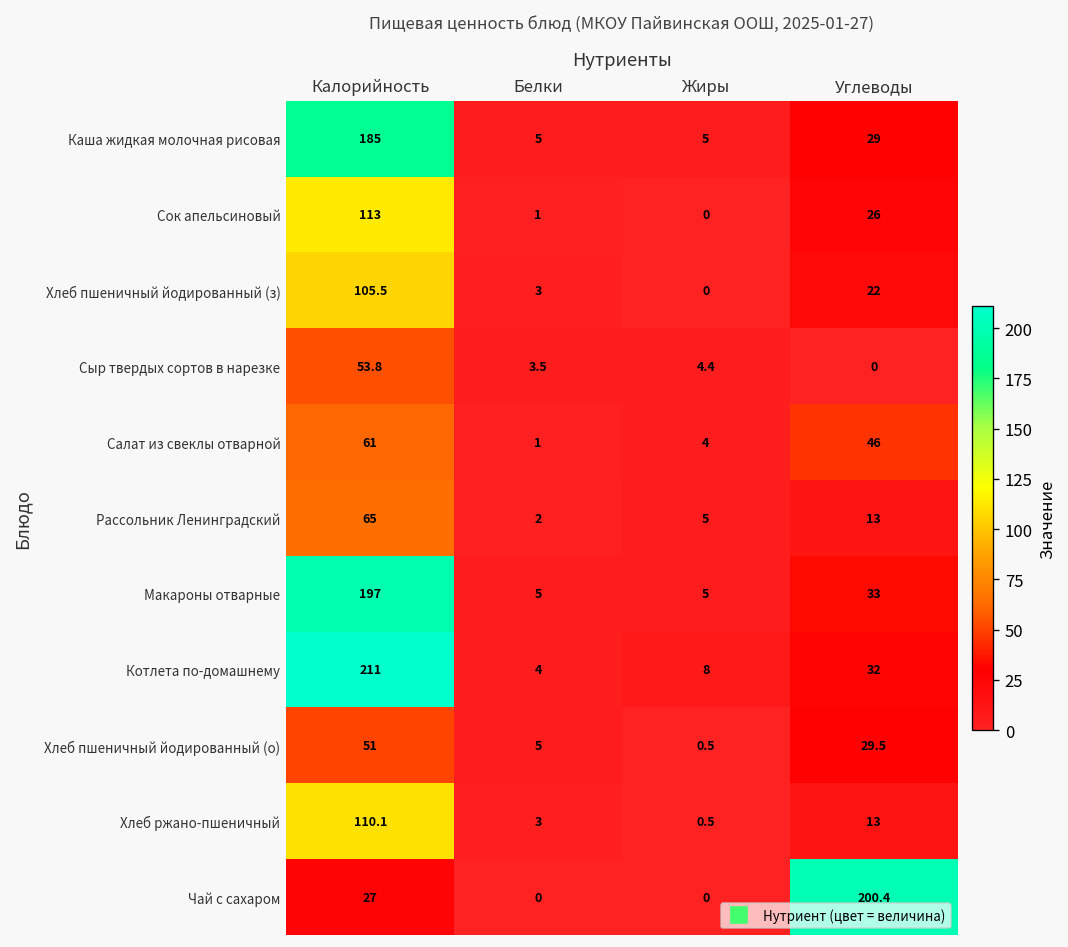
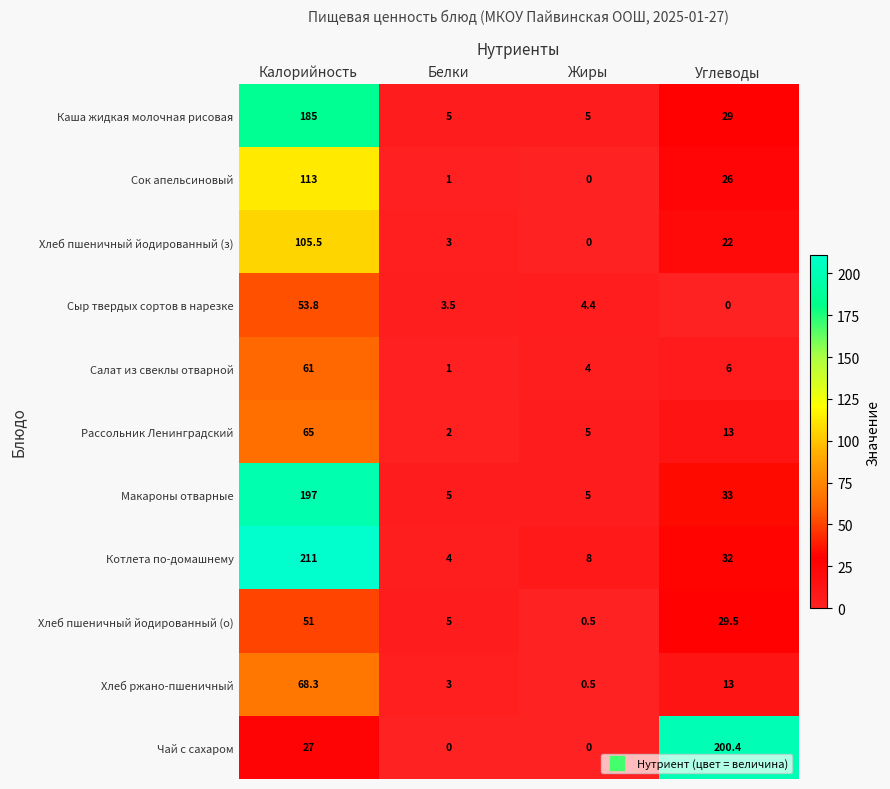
Салат из свеклы отварной, Углеводы: 46 -> 6
Хлеб ржано-пшеничный, Калорийность: 110.1 -> 68.3
